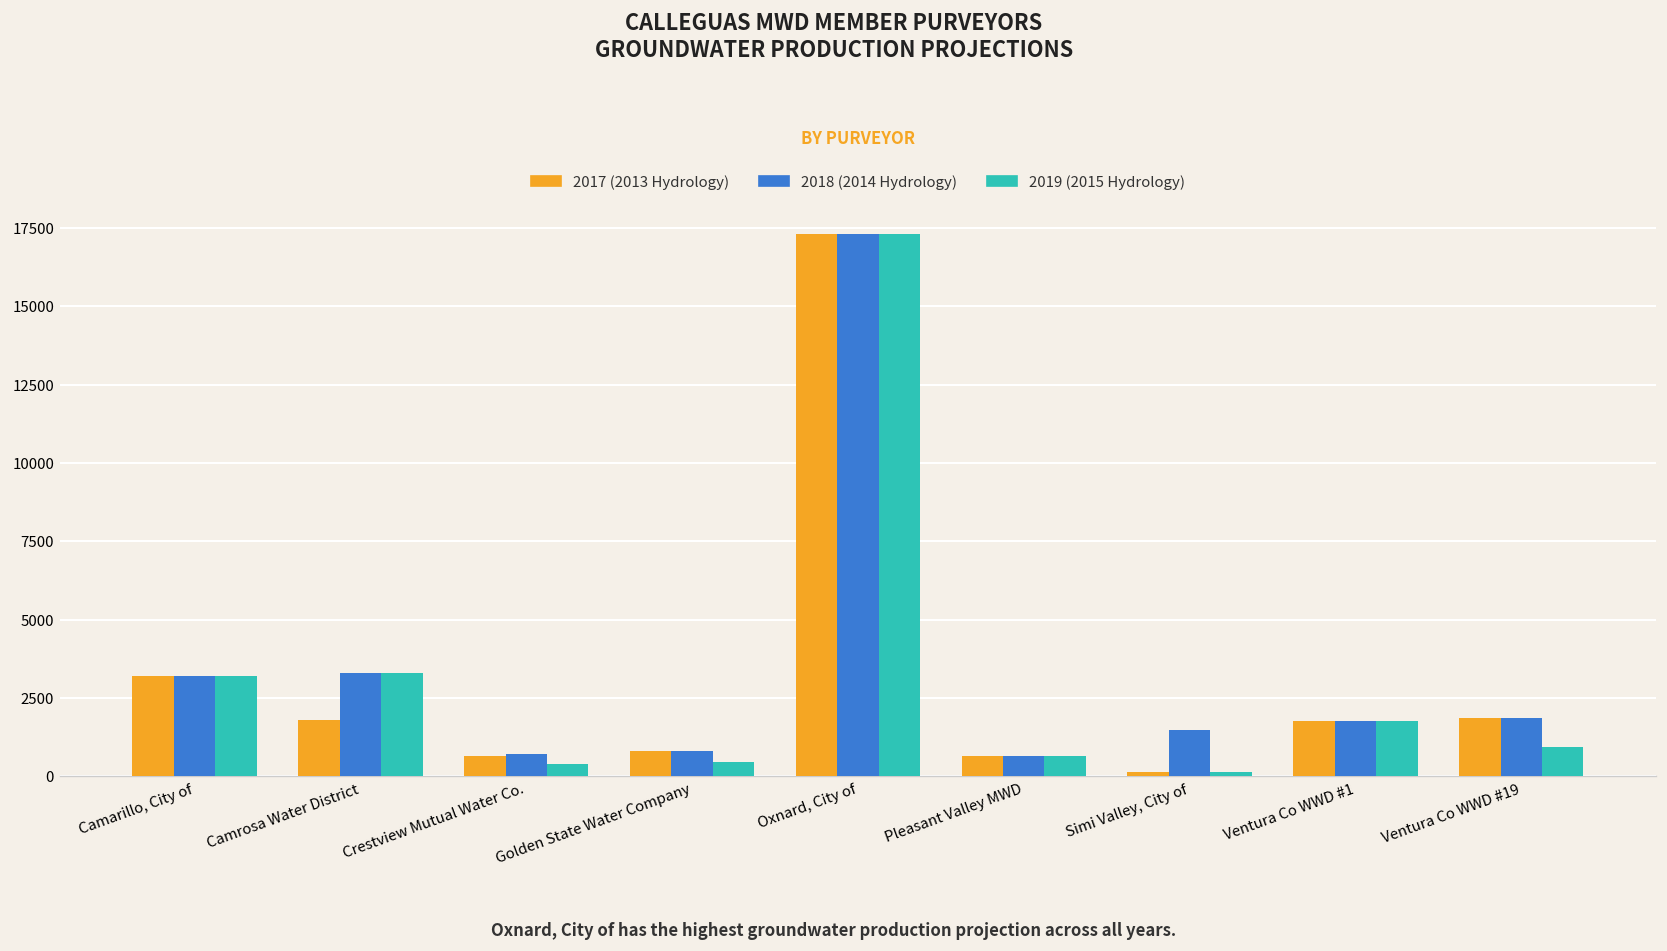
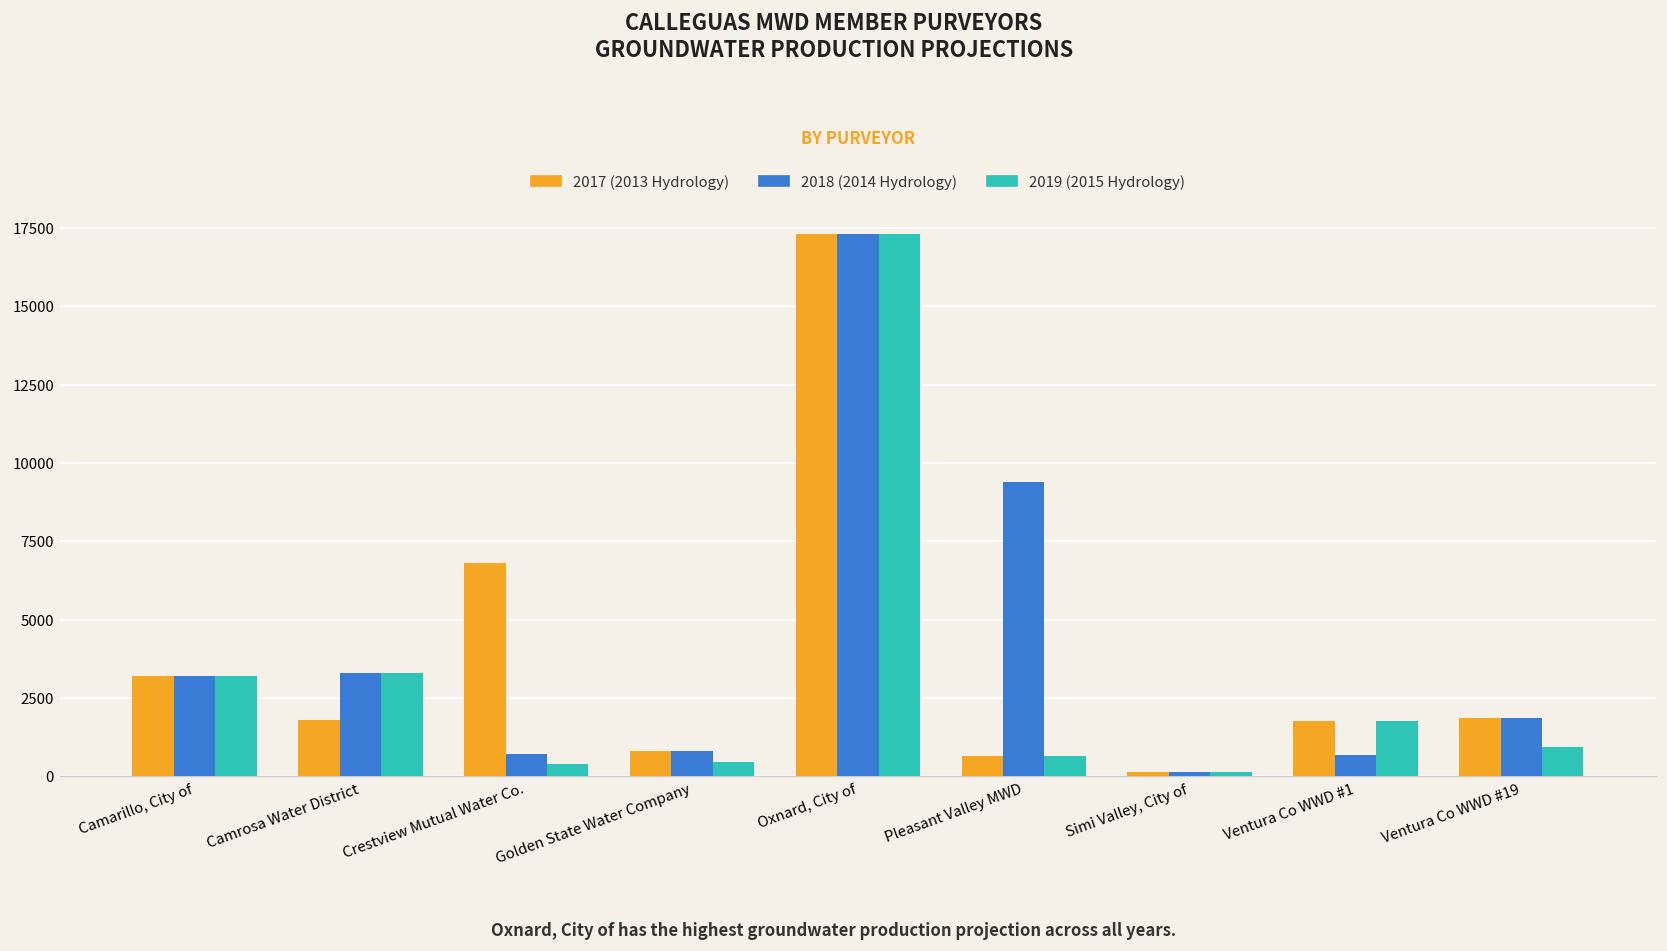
2017 (2013 Hydrology), Crestview Mutual Water Co.: 700 -> 6800
2018 (2014 Hydrology), Pleasant Valley MWD: 700 -> 9400
2018 (2014 Hydrology), Simi Valley, City of: 1500 -> 100
2018 (2014 Hydrology), Ventura Co WWD #1: 1800 -> 700
